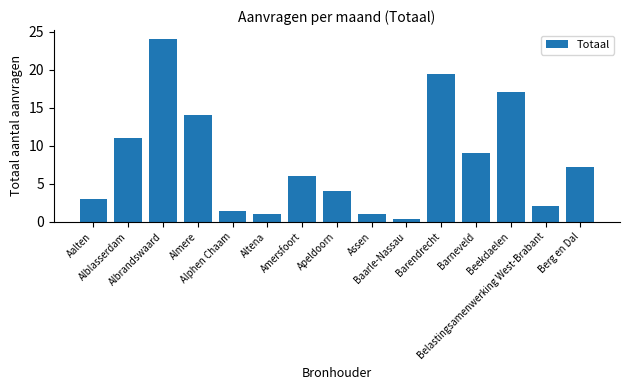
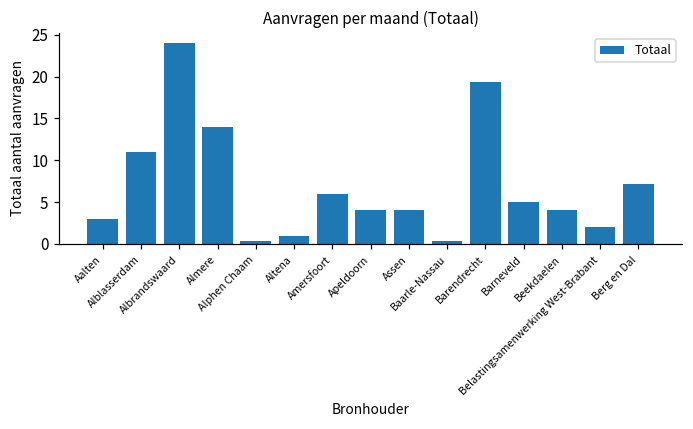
Alphen Chaam: 1 -> 0
Assen: 1 -> 4
Barneveld: 9 -> 5
Beekdaelen: 17 -> 4
